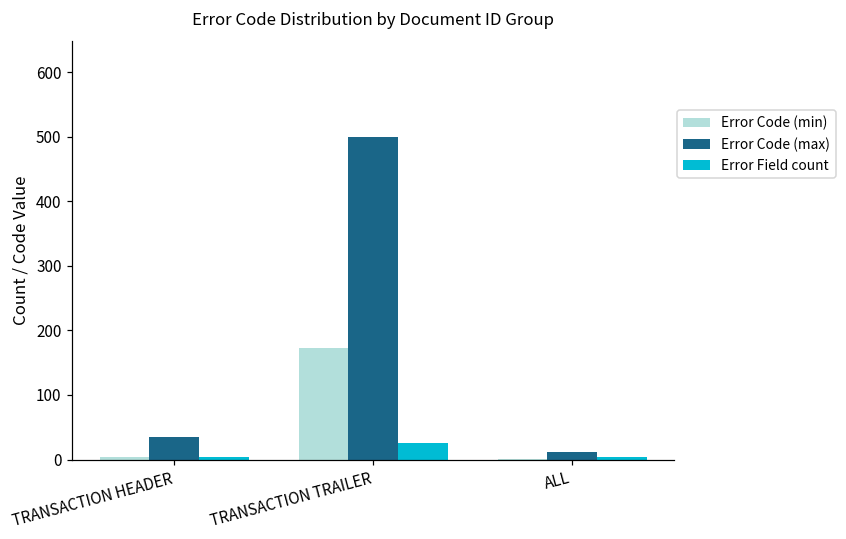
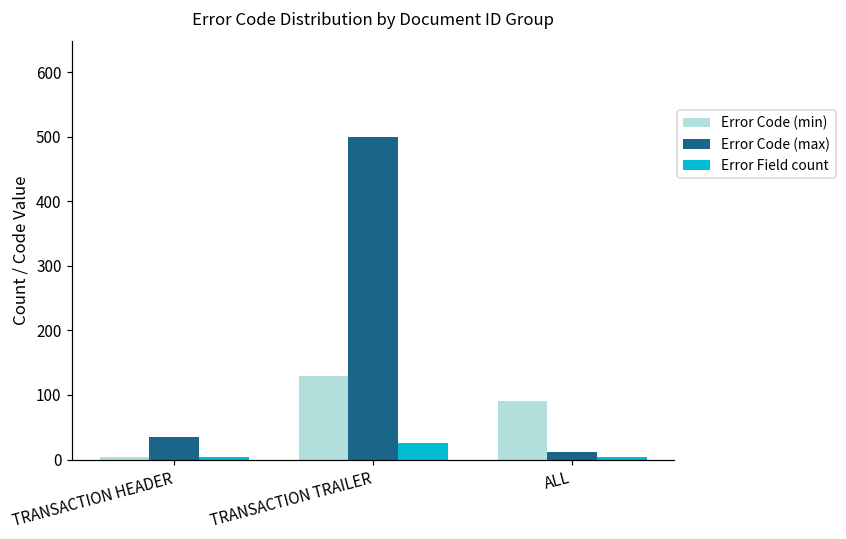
Error Code (min), TRANSACTION TRAILER: 170 -> 130
Error Code (min), ALL: 0 -> 90
